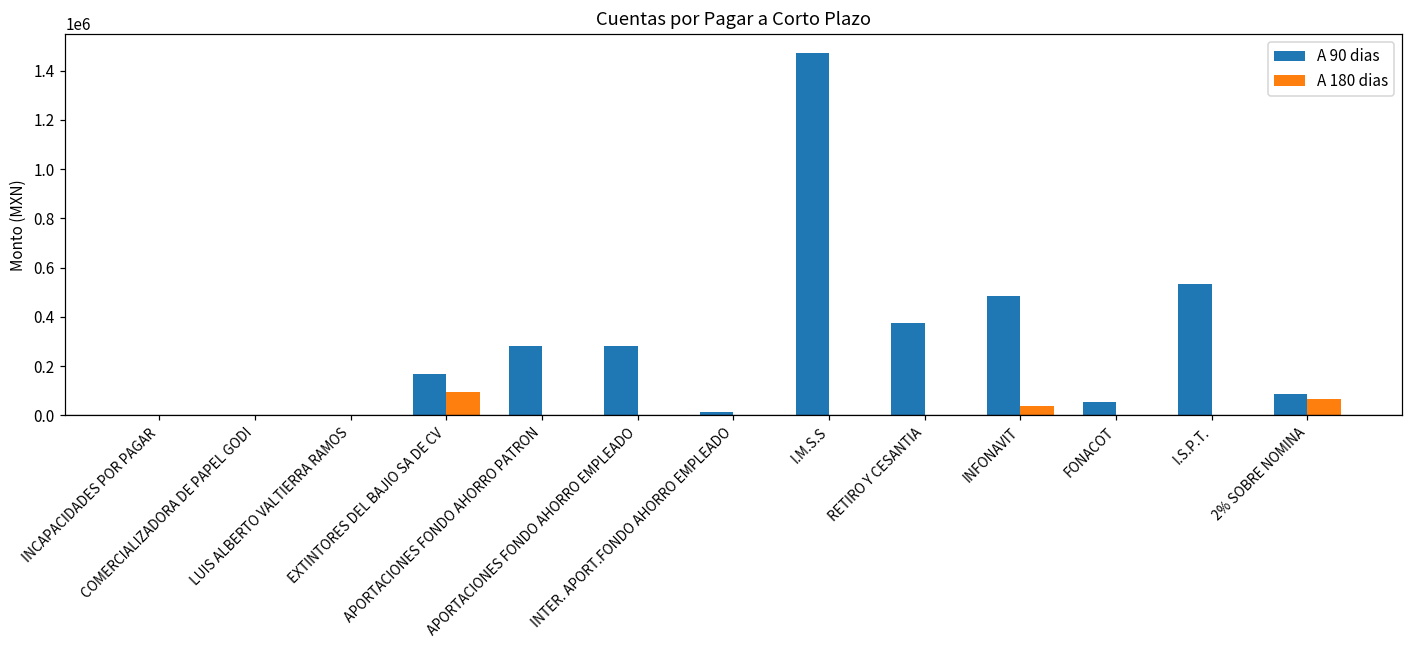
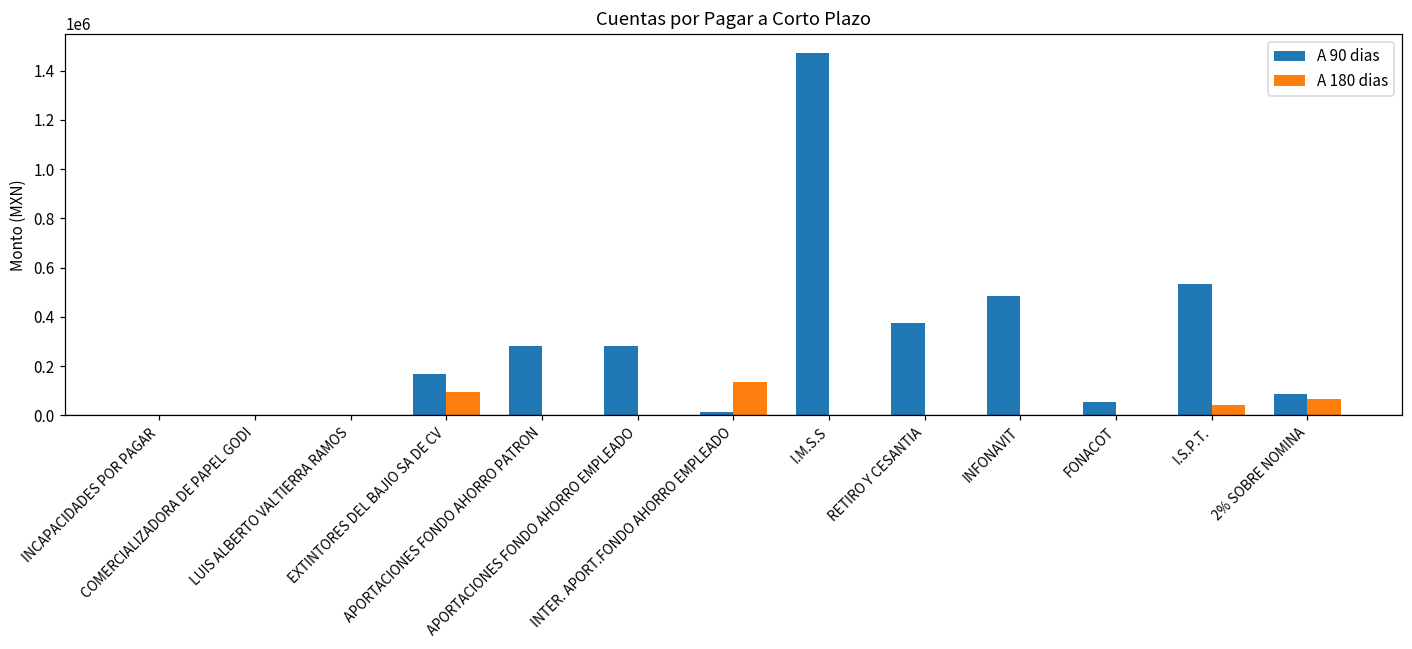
A 180 dias, INTER. APORT.FONDO AHORRO EMPLEADO: 0 -> 140000
A 180 dias, INFONAVIT: 40000 -> 0
A 180 dias, I.S.P.T.: 0 -> 40000
